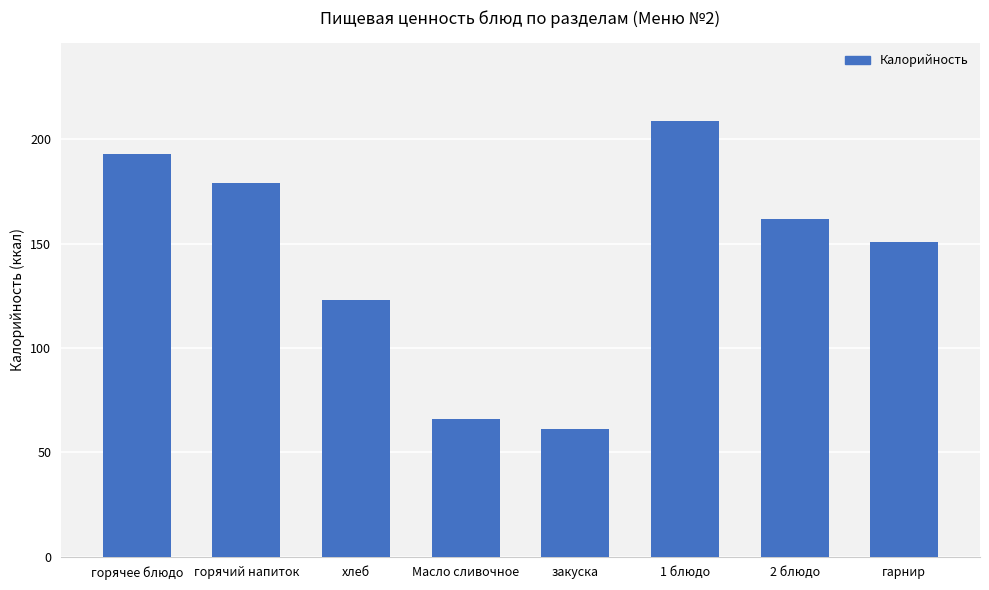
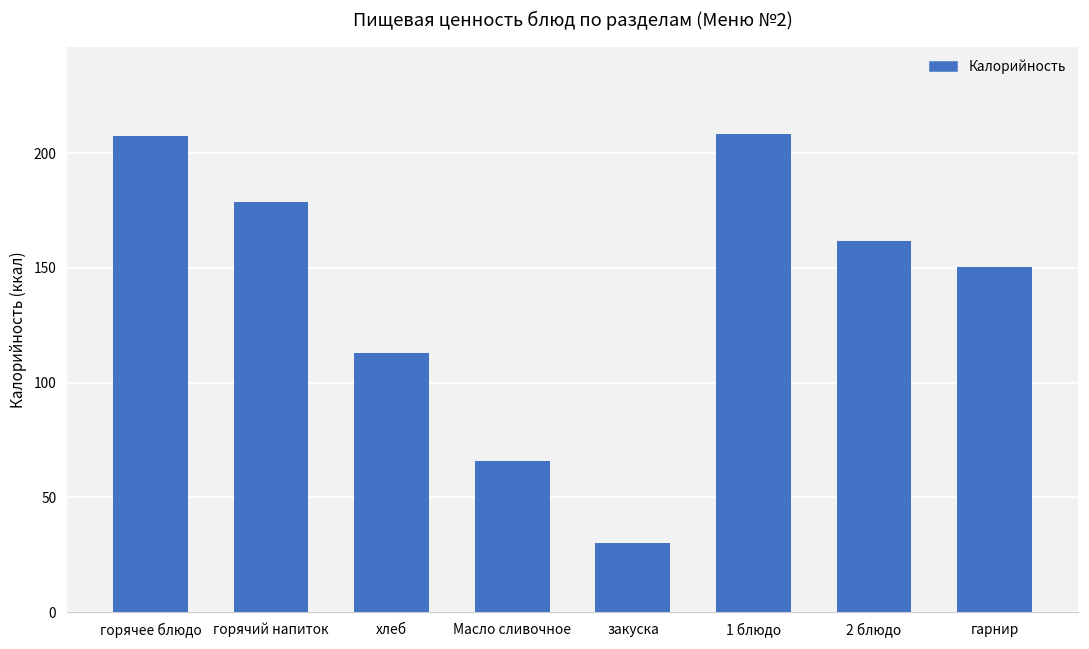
горячее блюдо: 193 -> 208
хлеб: 123 -> 113
закуска: 61 -> 30
